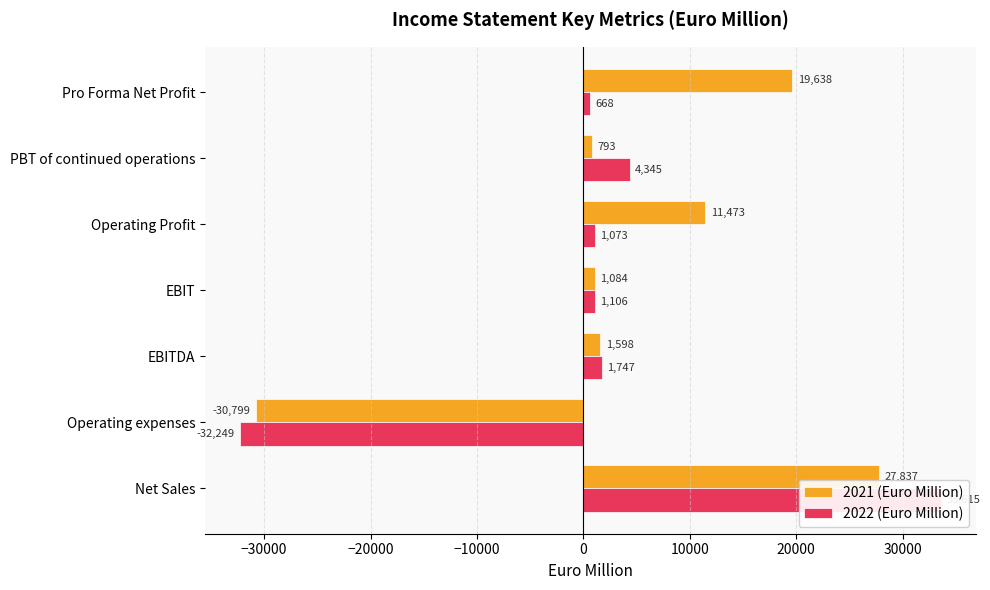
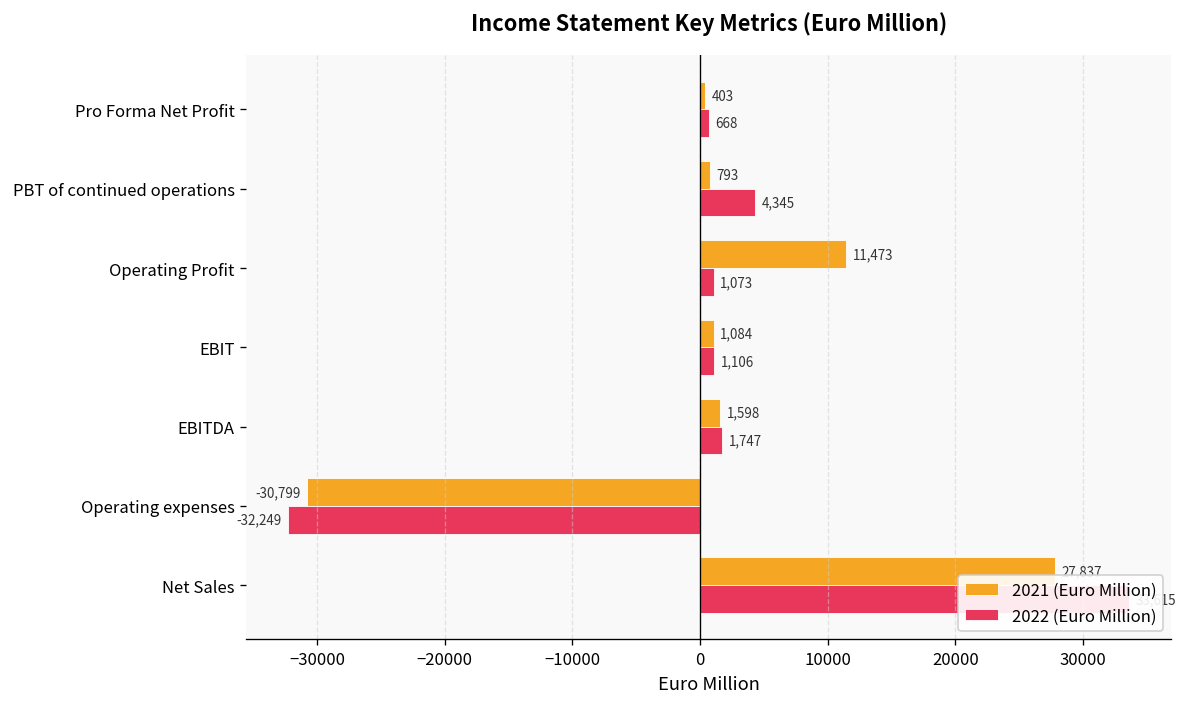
2021 (Euro Million), Pro Forma Net Profit: 19,638 -> 403
